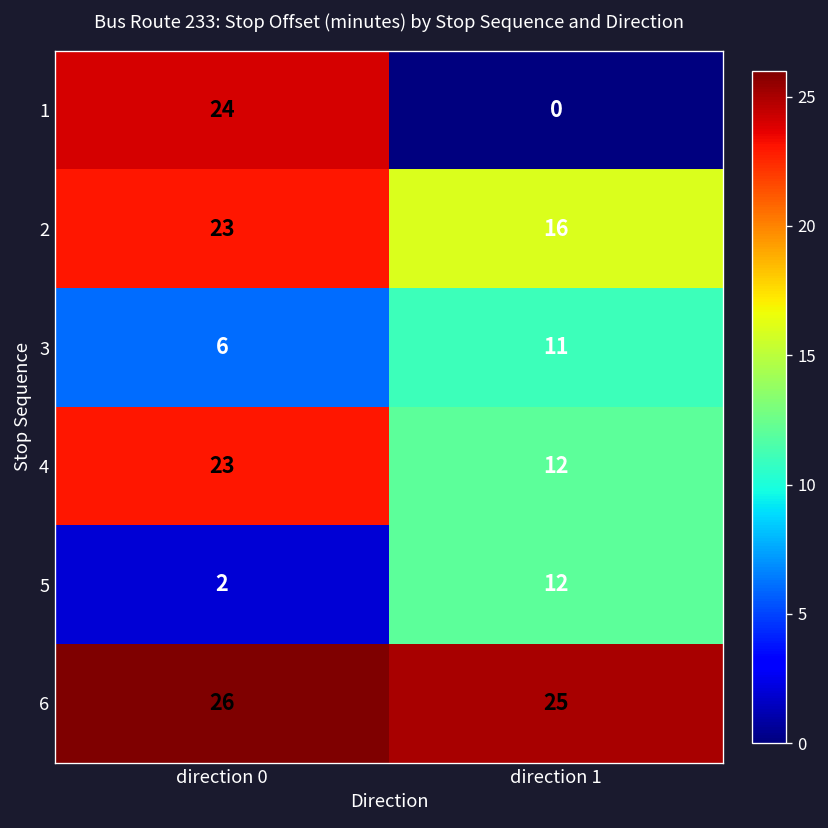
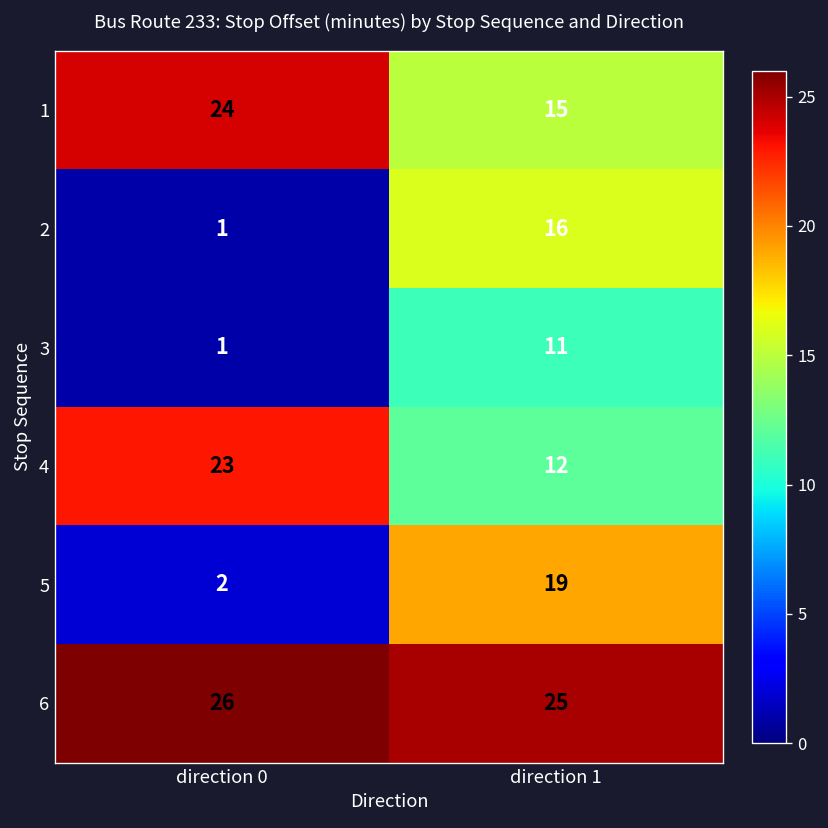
1, direction 1: 0 -> 15
2, direction 0: 23 -> 1
3, direction 0: 6 -> 1
5, direction 1: 12 -> 19
